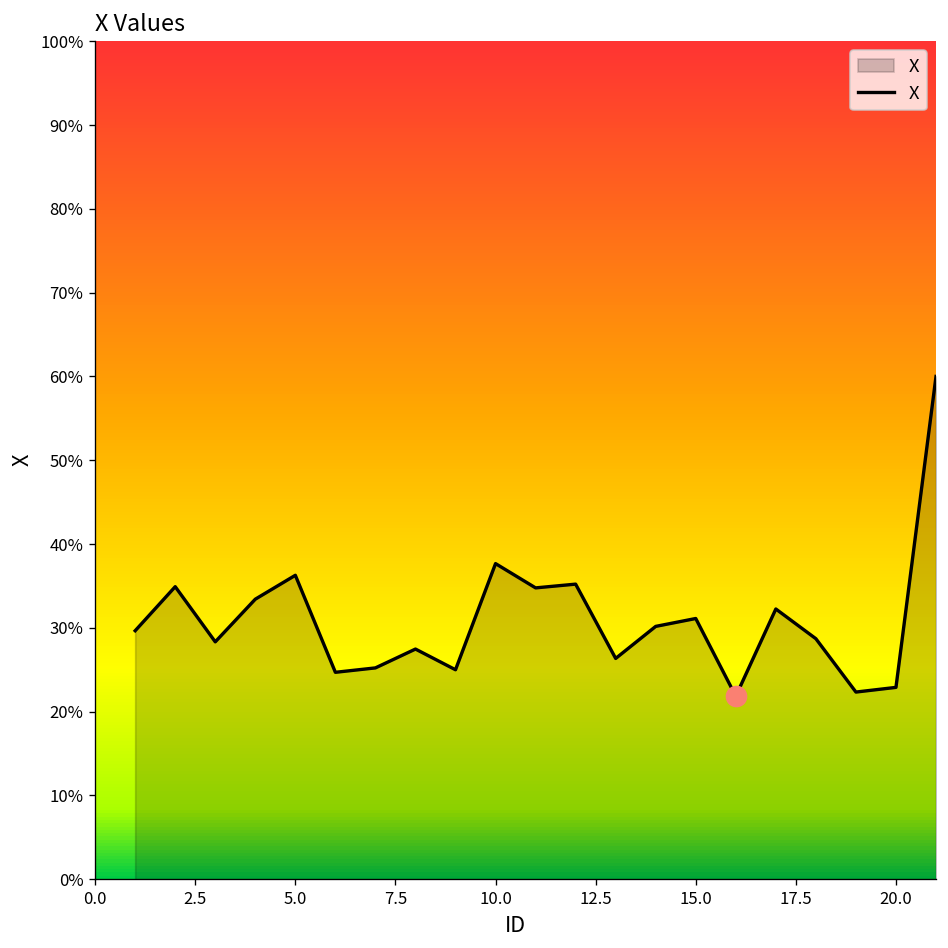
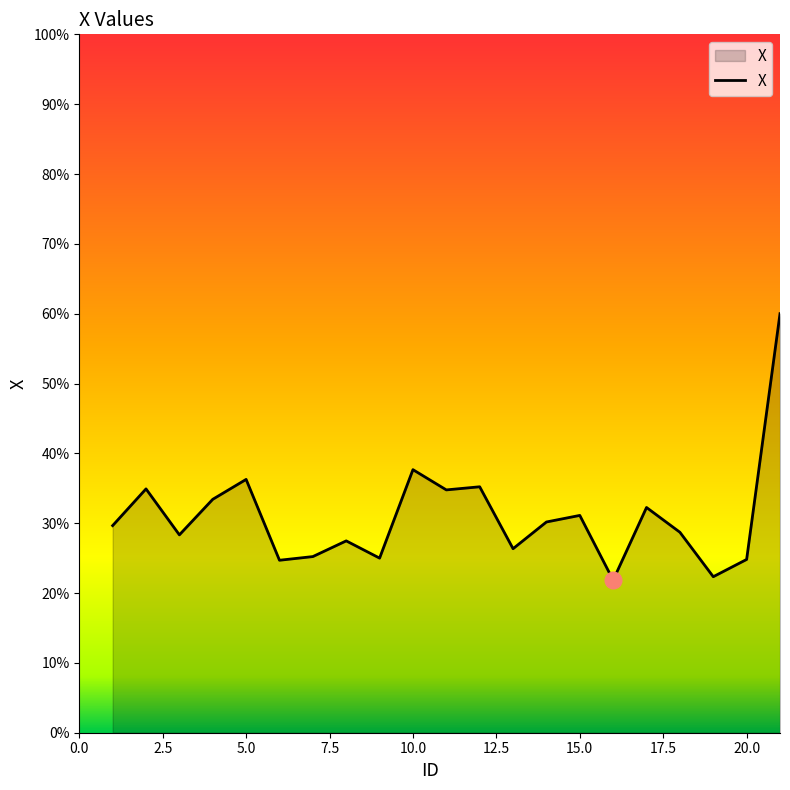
X, 20.0: 23% -> 25%
